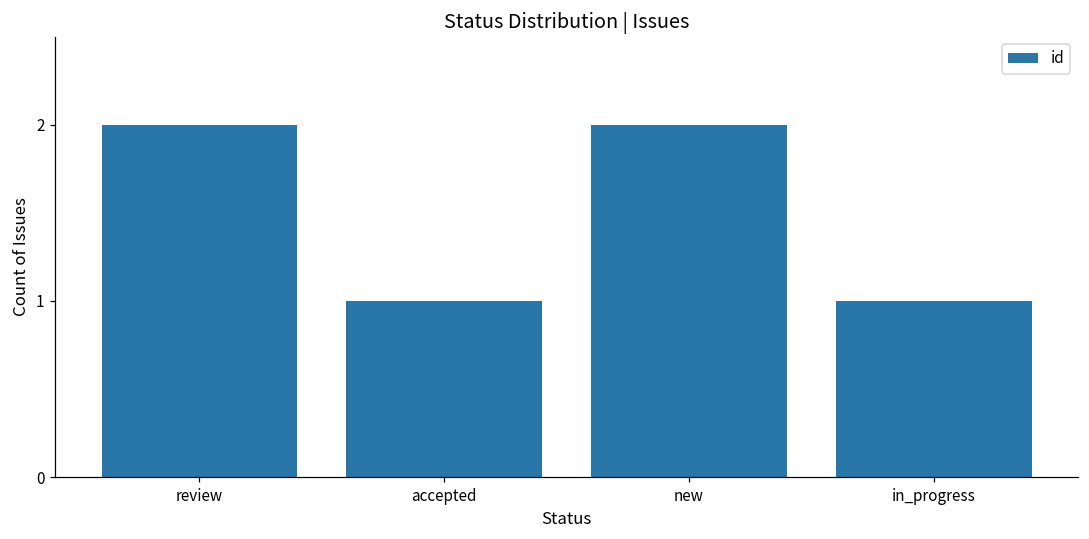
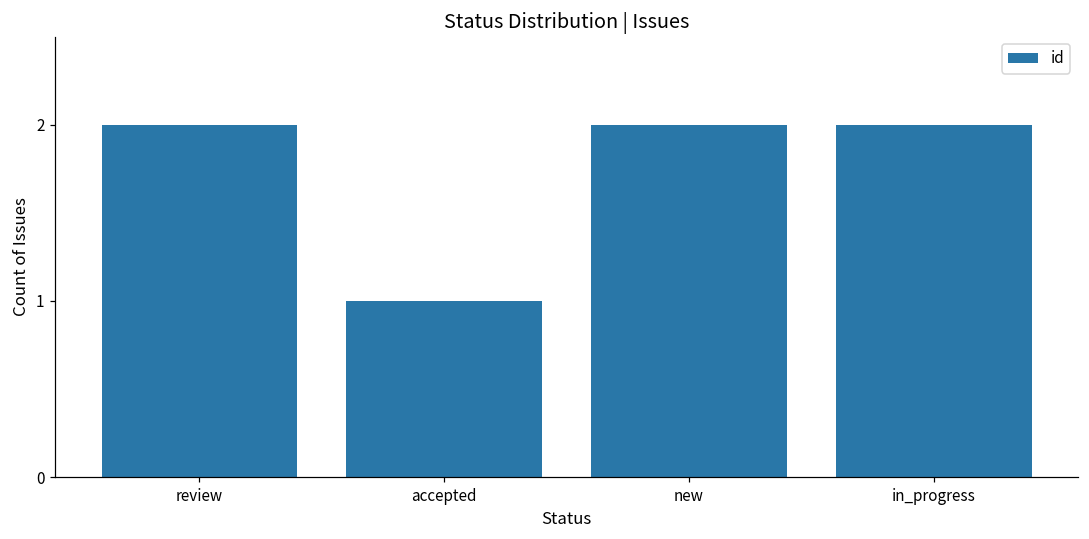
in_progress: 1 -> 2
